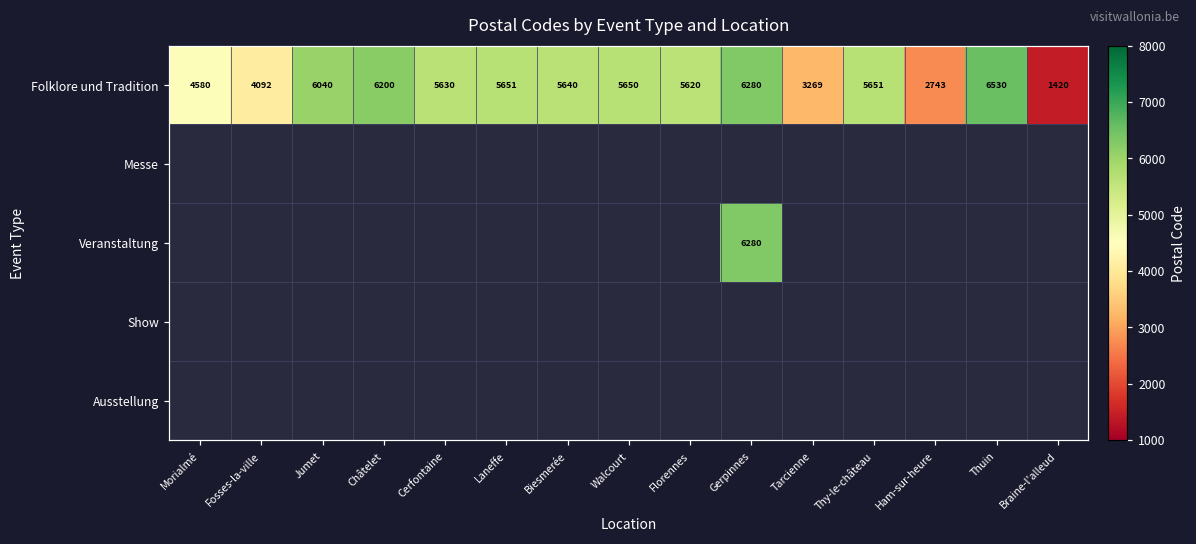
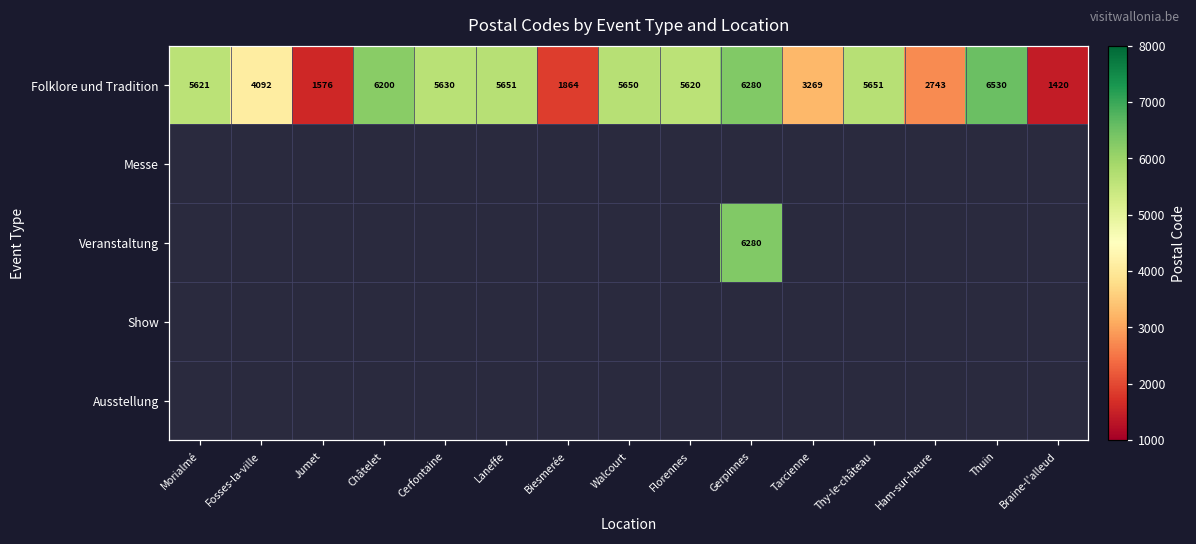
Folklore und Tradition, Morialmé: 4580 -> 5621
Folklore und Tradition, Jumet: 6040 -> 1576
Folklore und Tradition, Biesmerée: 5640 -> 1864
